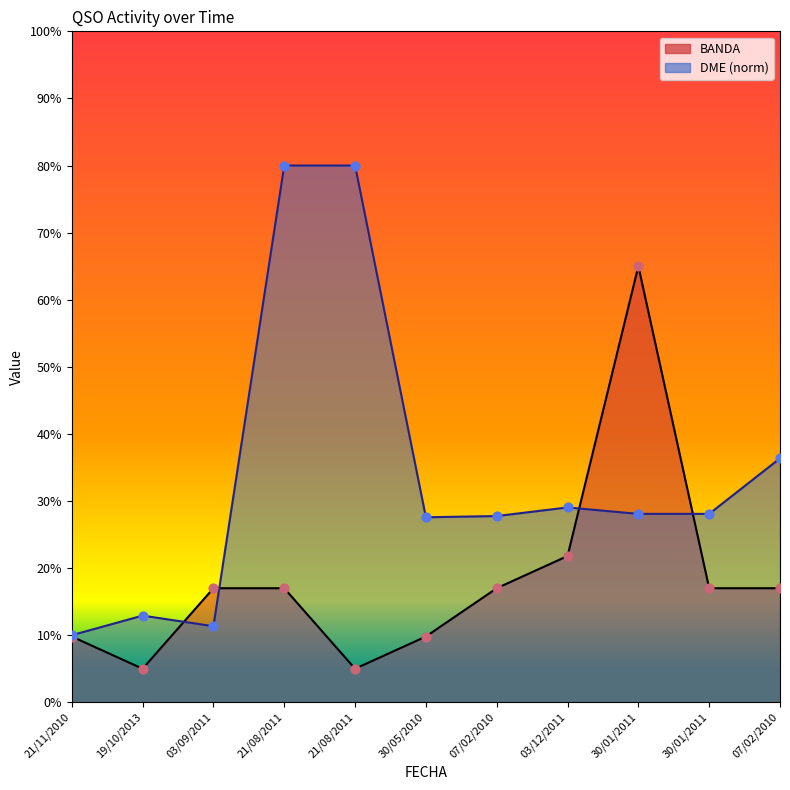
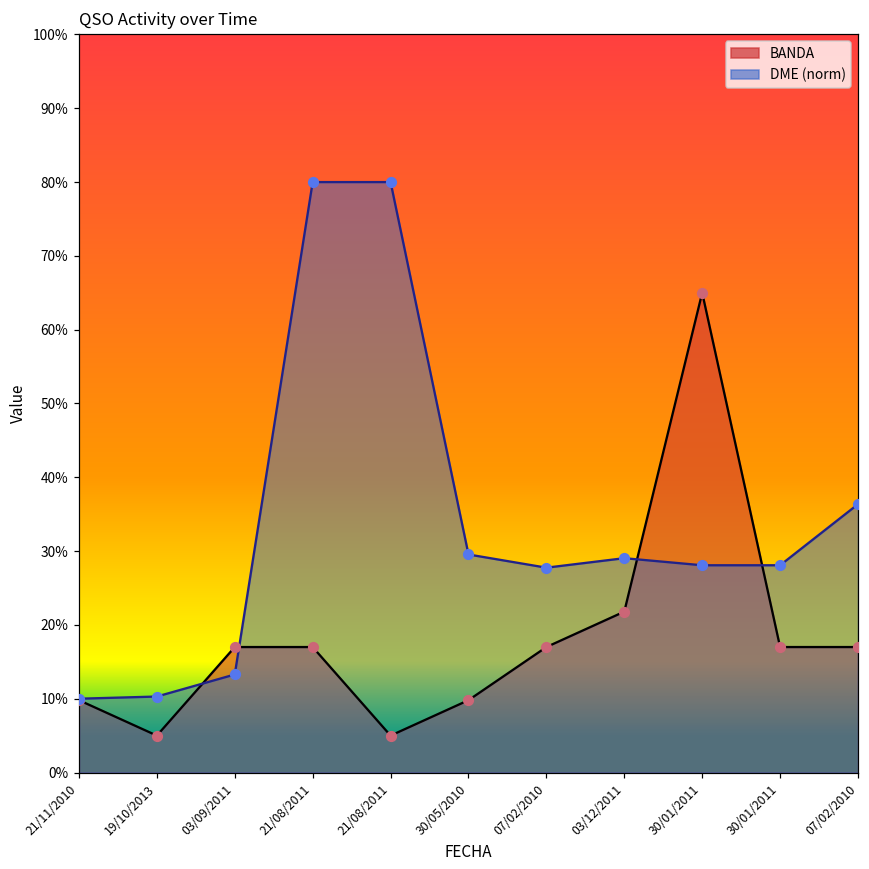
DME (norm), 19/10/2013: 13% -> 10%
DME (norm), 03/09/2011: 11% -> 13%
DME (norm), 30/05/2010: 28% -> 30%
